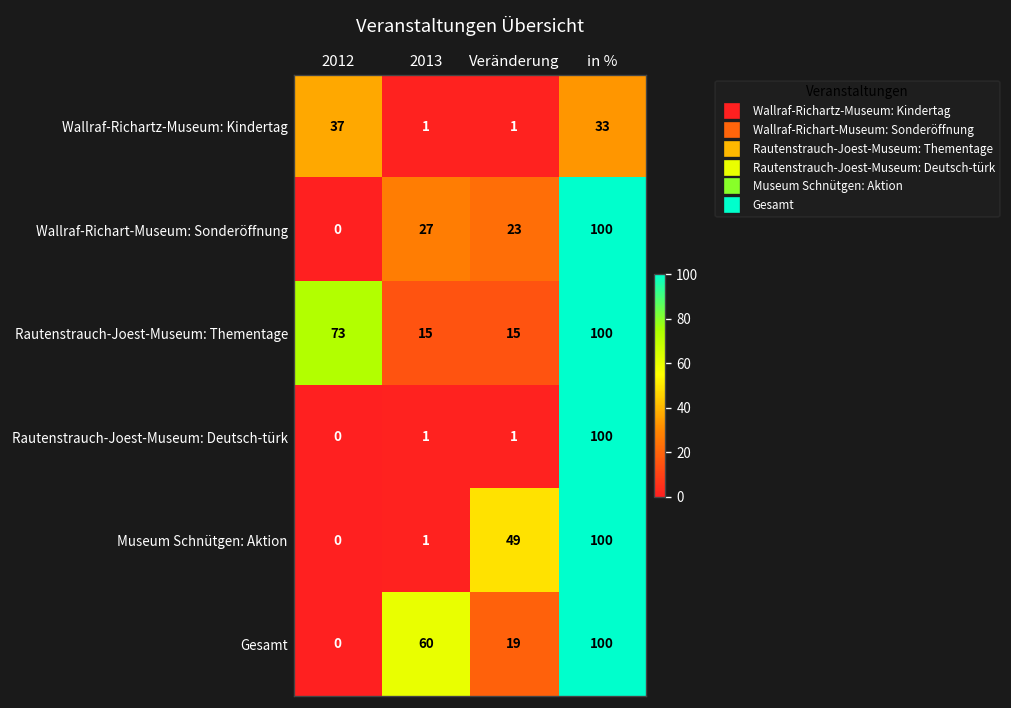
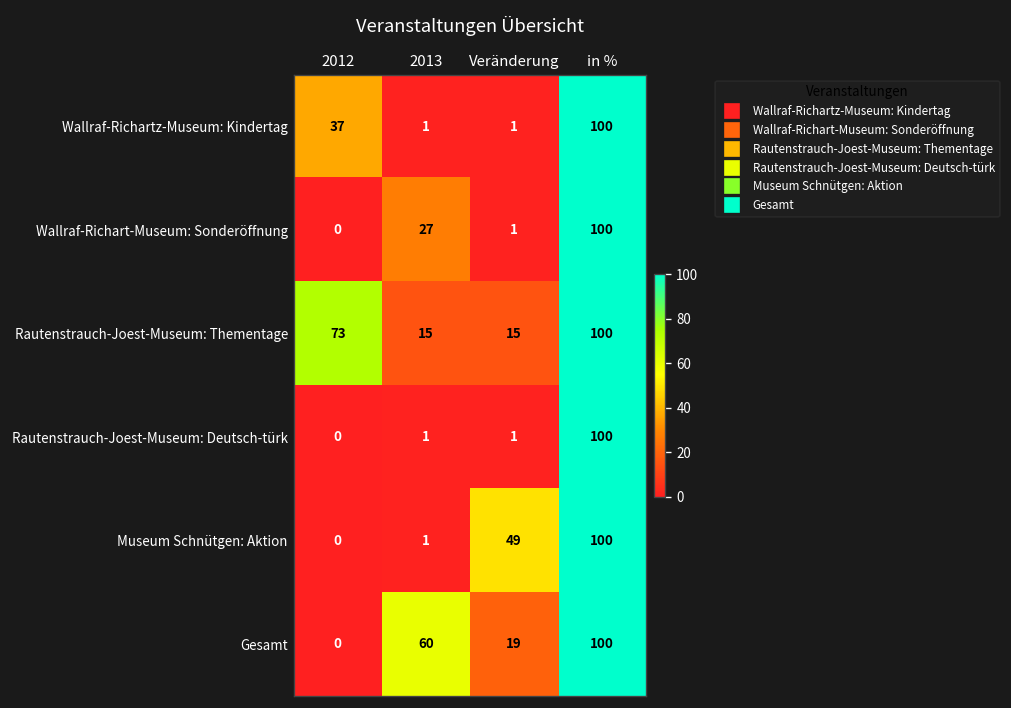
Wallraf-Richartz-Museum: Kindertag, in %: 33 -> 100
Wallraf-Richart-Museum: Sonderöffnung, Veränderung: 23 -> 1
